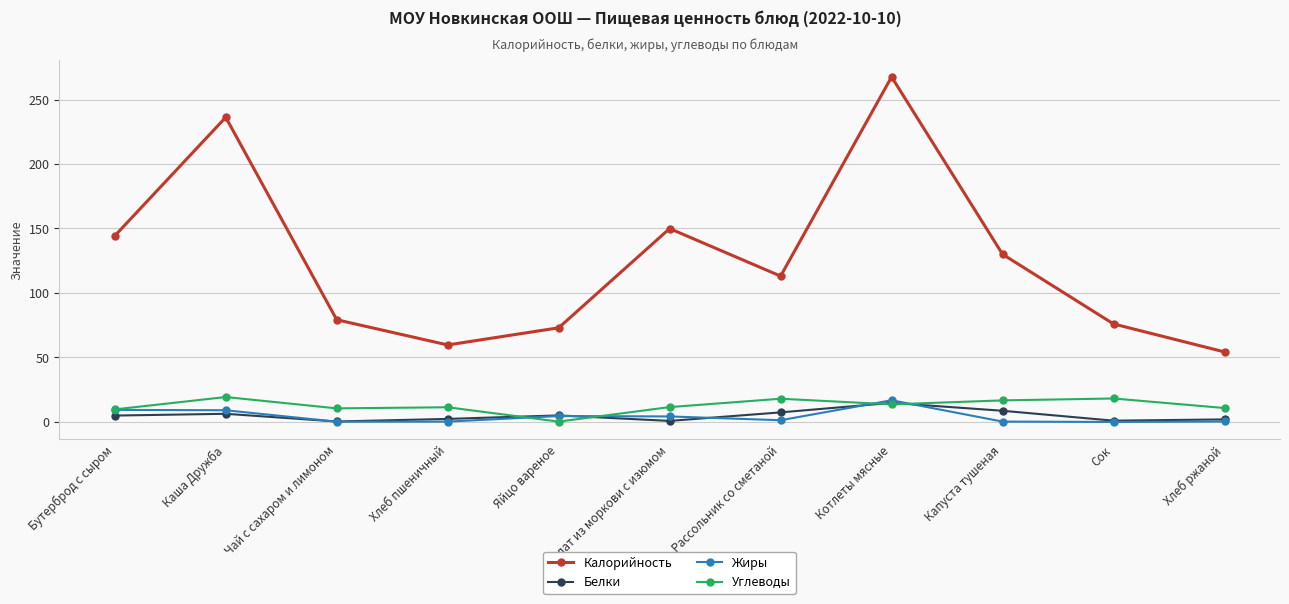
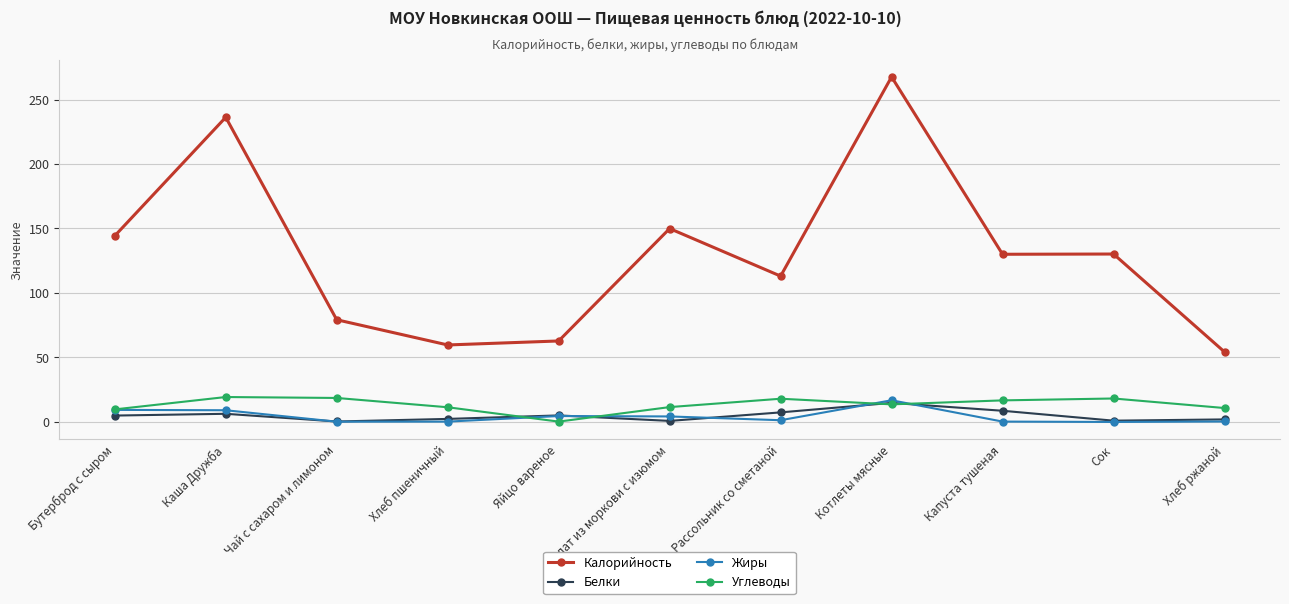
Углеводы, Чай с сахаром и лимоном: 11 -> 19
Калорийность, Яйцо вареное: 73 -> 63
Калорийность, Сок: 76 -> 130
